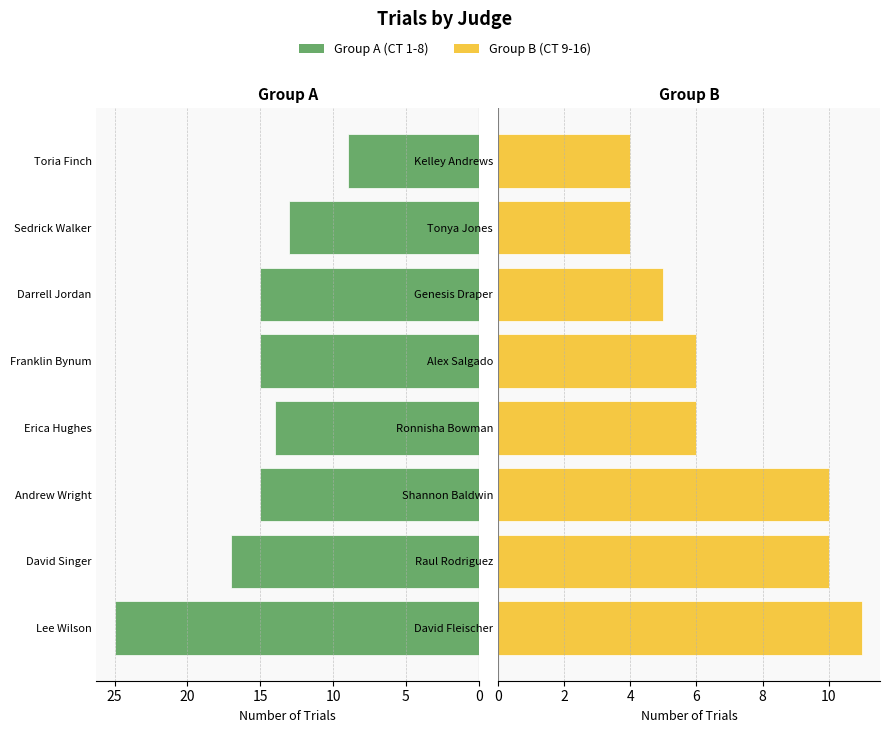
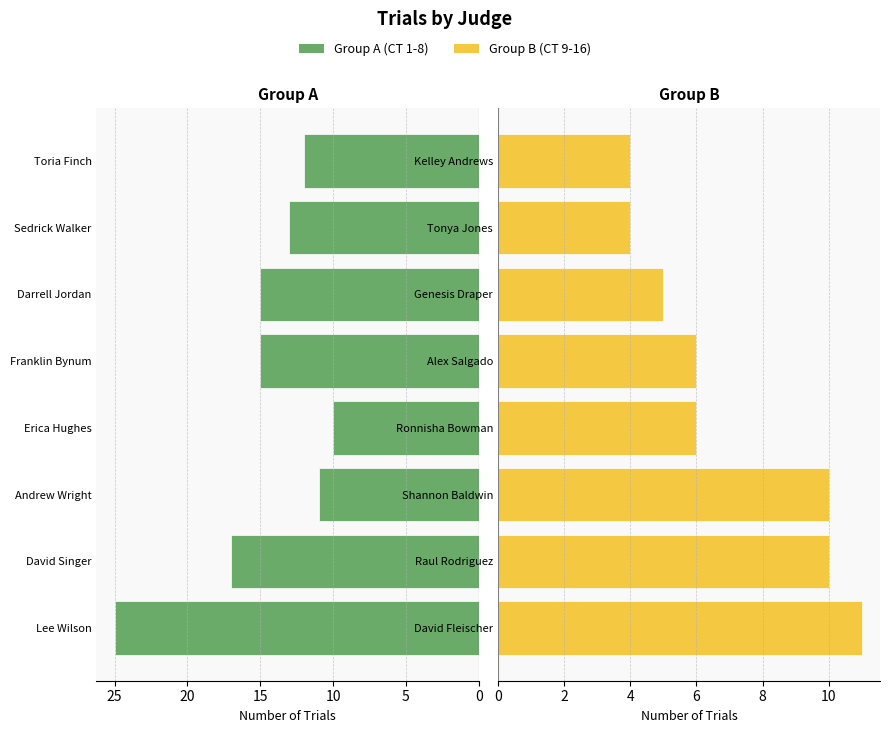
Group A, Toria Finch: 9 -> 12
Group A, Erica Hughes: 14 -> 10
Group A, Andrew Wright: 15 -> 11
